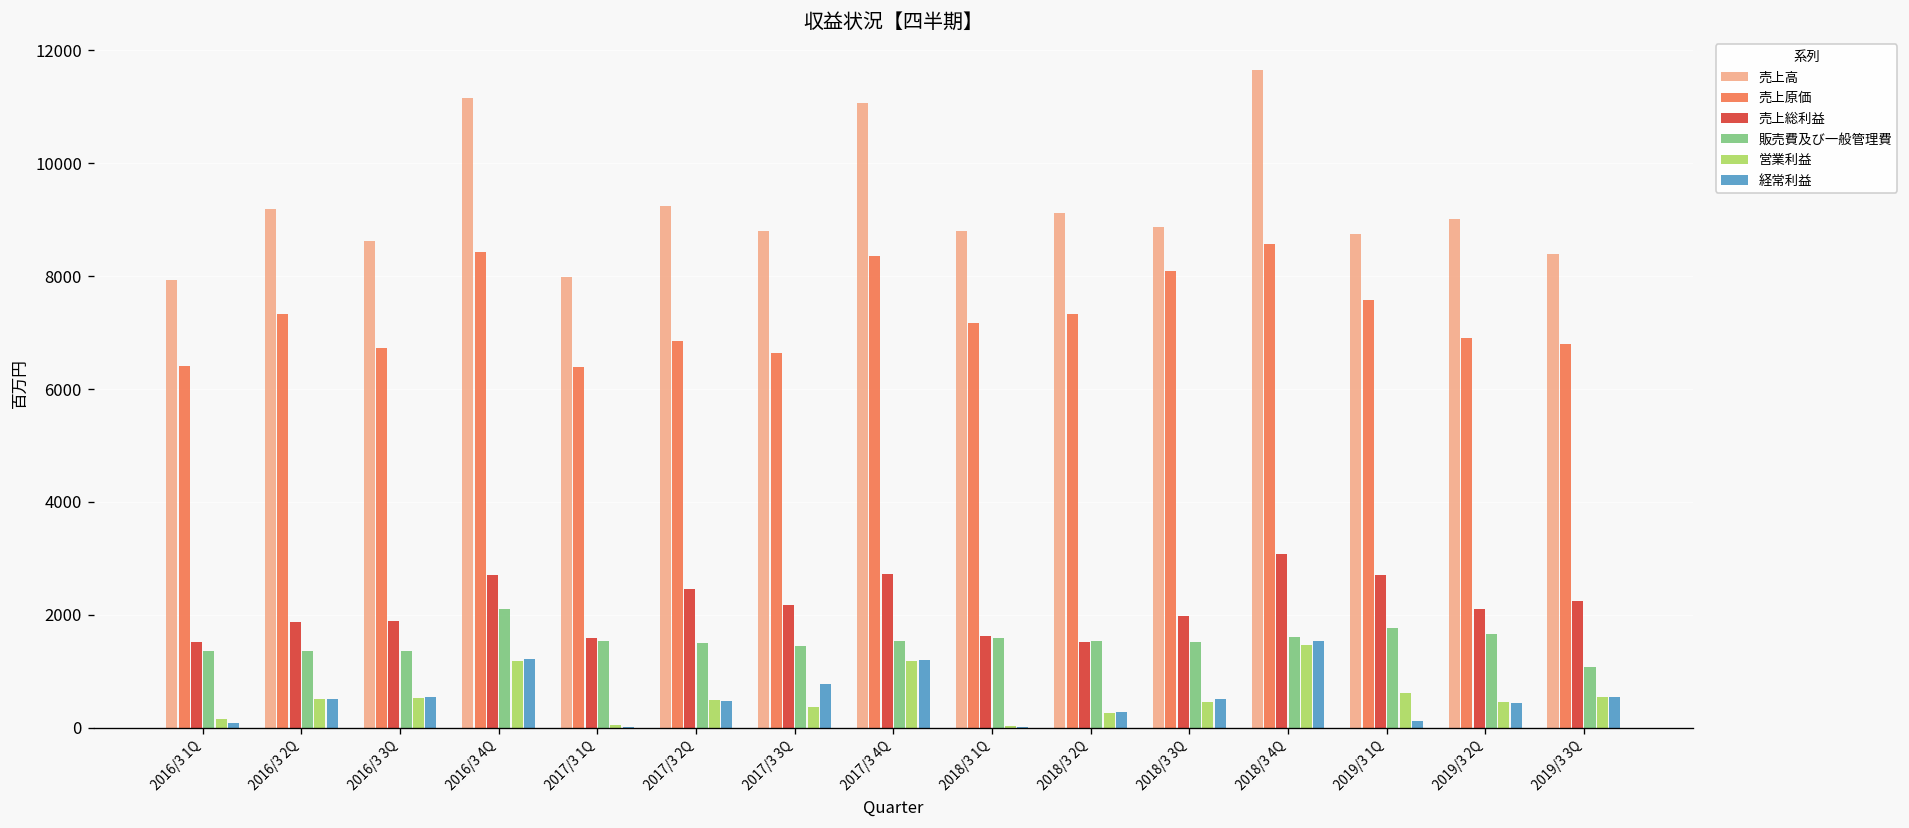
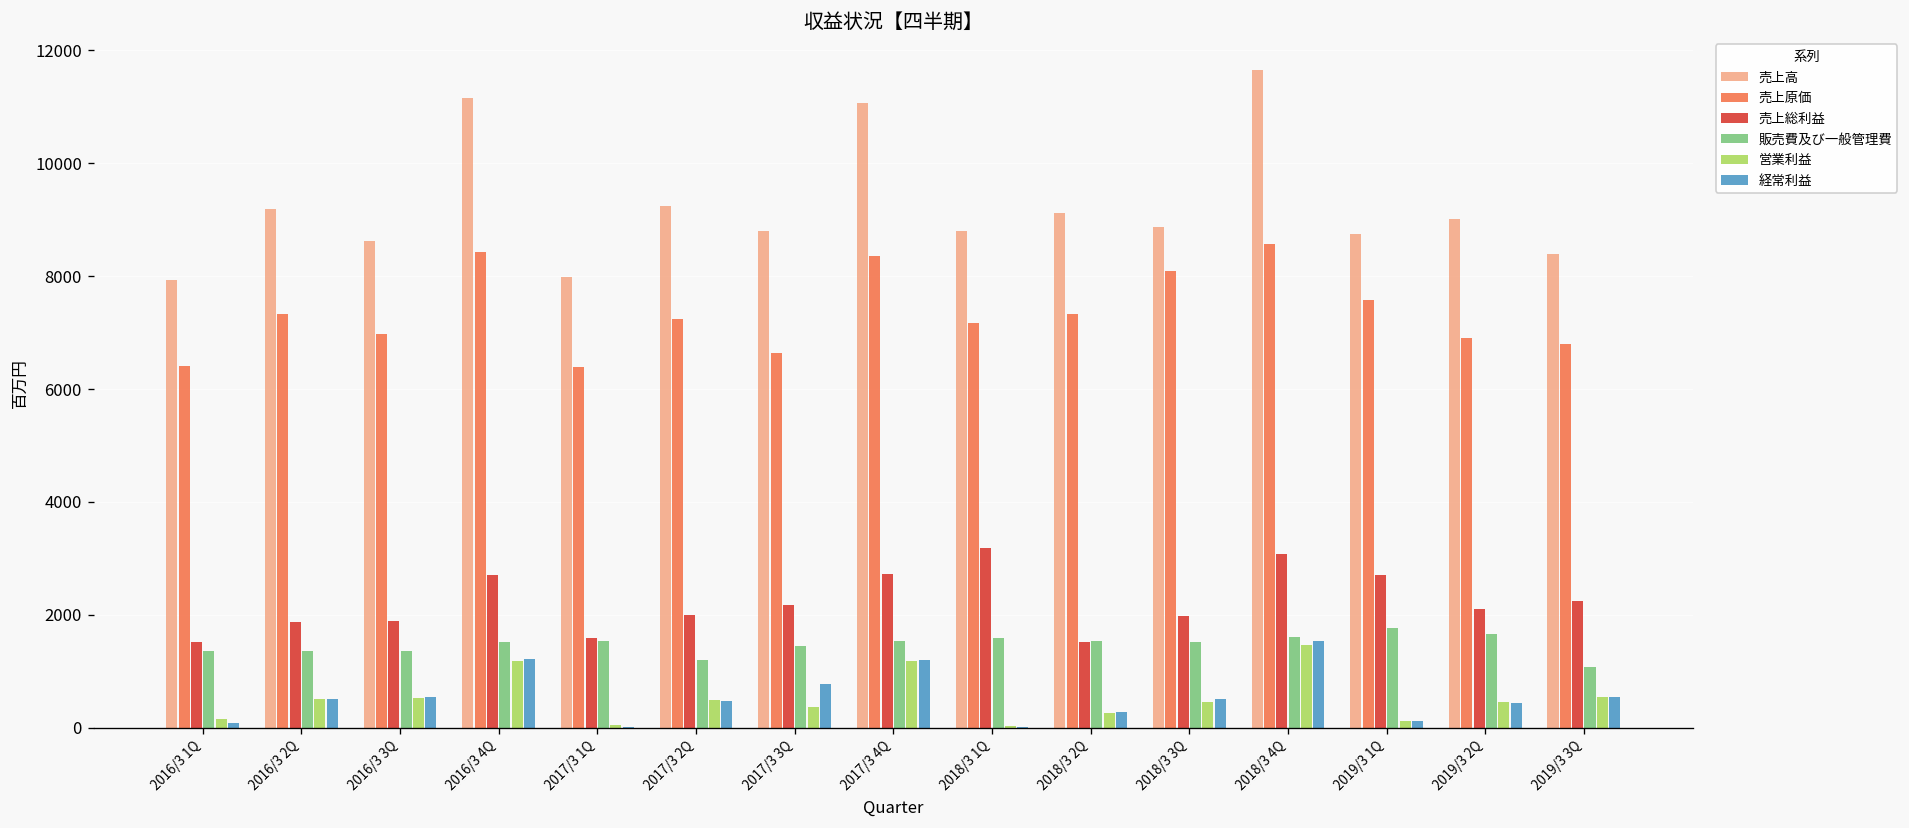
売上原価, 2016/3 3Q: 6700 -> 7000
販売費及び一般管理費, 2016/3 4Q: 2100 -> 1500
売上原価, 2017/3 2Q: 6900 -> 7200
売上総利益, 2017/3 2Q: 2500 -> 2000
販売費及び一般管理費, 2017/3 2Q: 1500 -> 1200
売上総利益, 2018/3 1Q: 1600 -> 3200
営業利益, 2019/3 1Q: 600 -> 100
